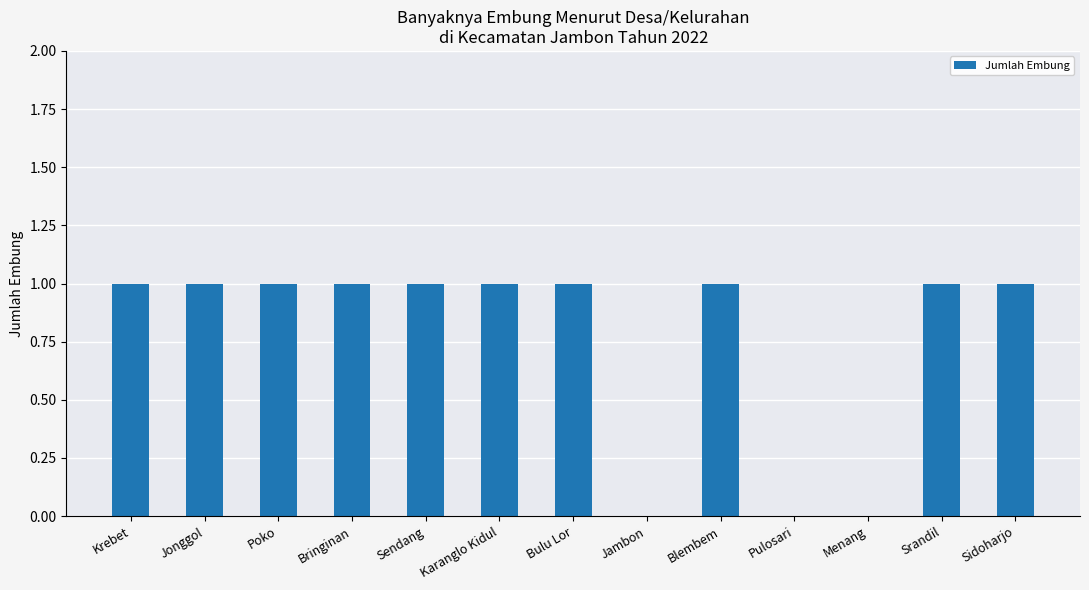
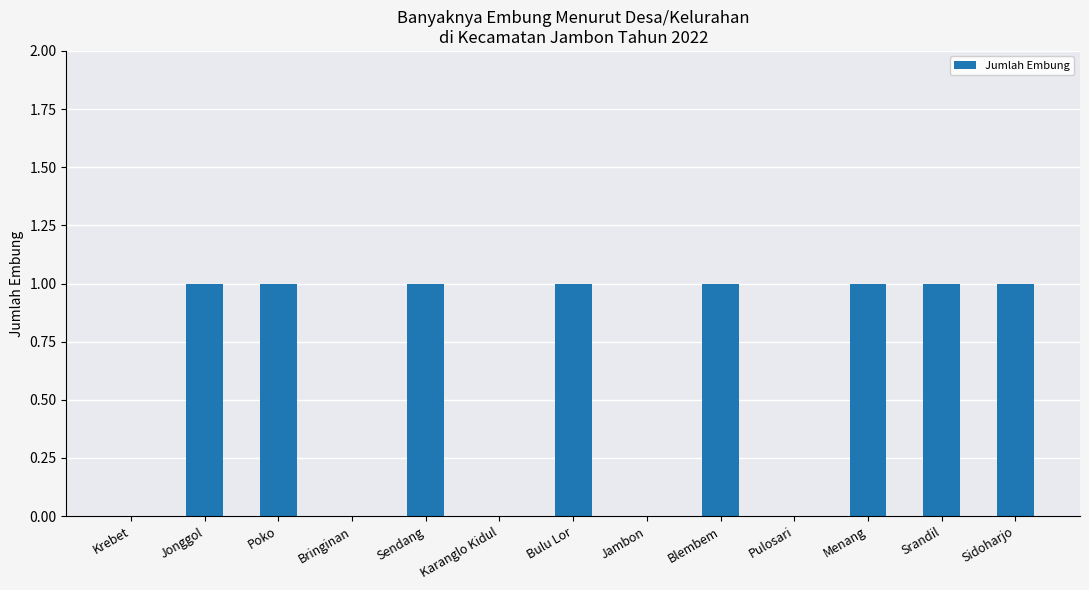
Krebet: 1 -> 0
Bringinan: 1 -> 0
Karanglo Kidul: 1 -> 0
Menang: 0 -> 1
